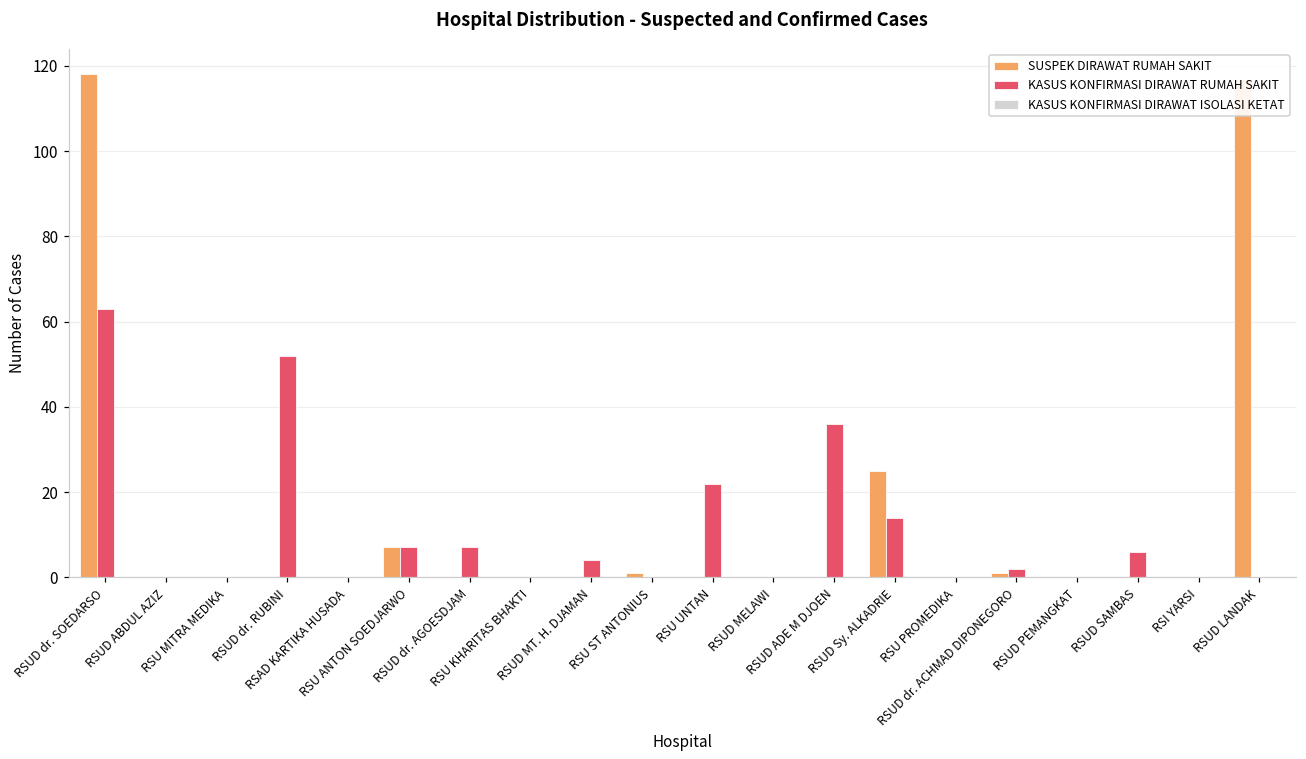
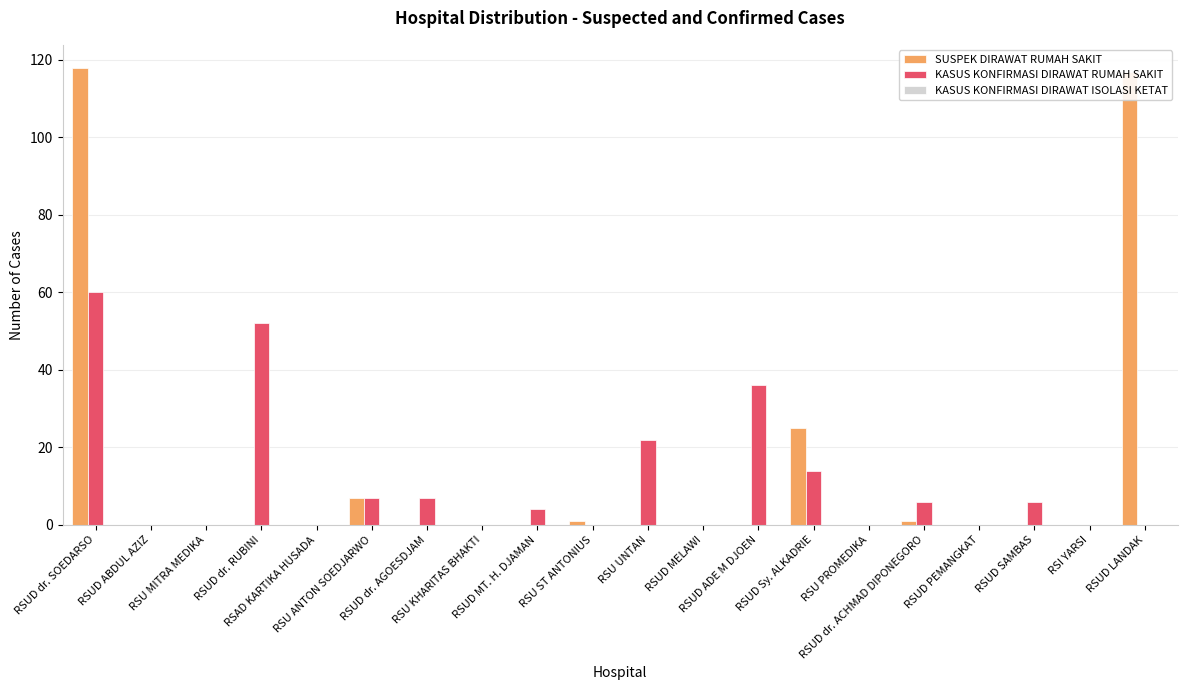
KASUS KONFIRMASI DIRAWAT RUMAH SAKIT, RSUD dr. SOEDARSO: 63 -> 60
KASUS KONFIRMASI DIRAWAT RUMAH SAKIT, RSUD dr. ACHMAD DIPONEGORO: 2 -> 6
